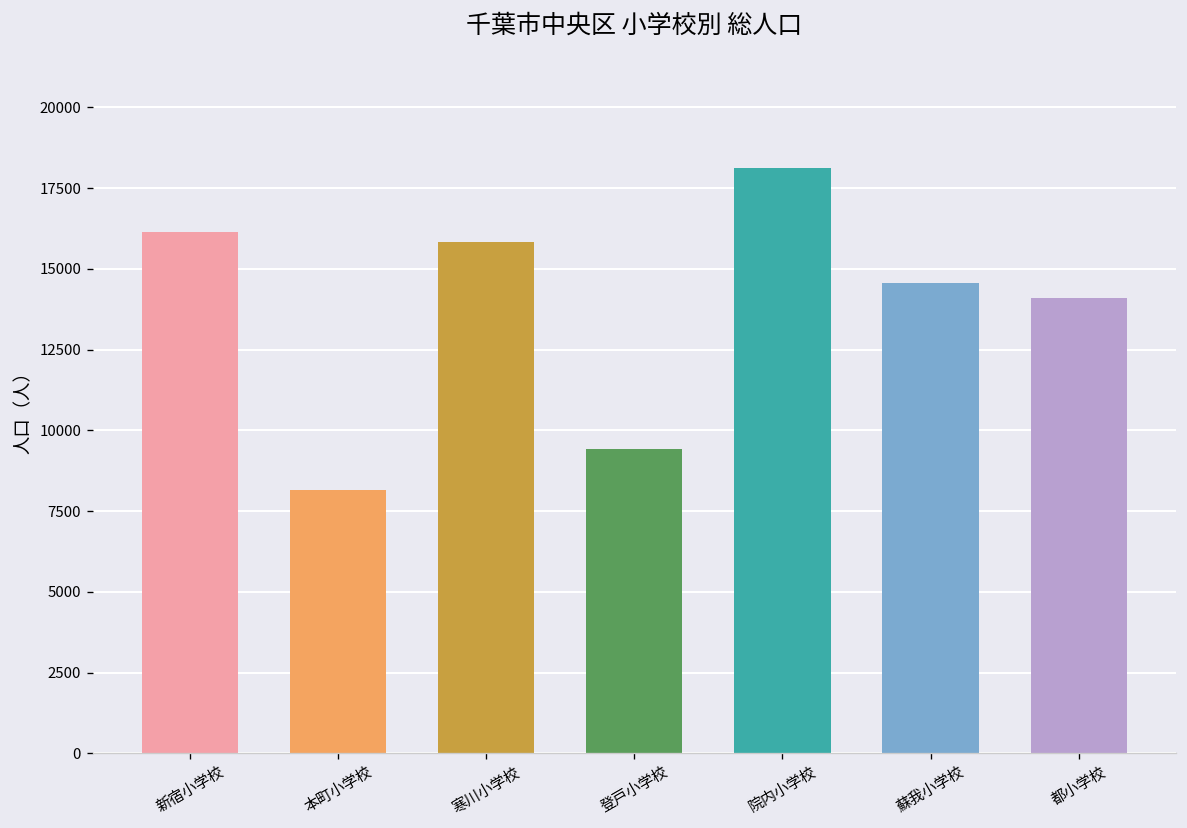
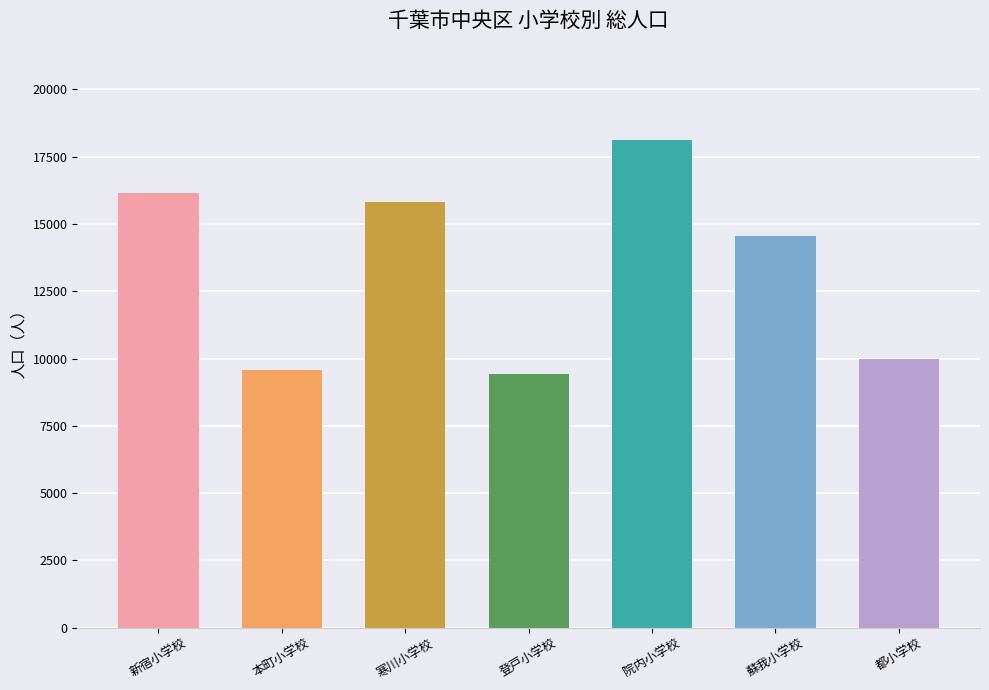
本町小学校: 8200 -> 9600
都小学校: 14100 -> 10000
